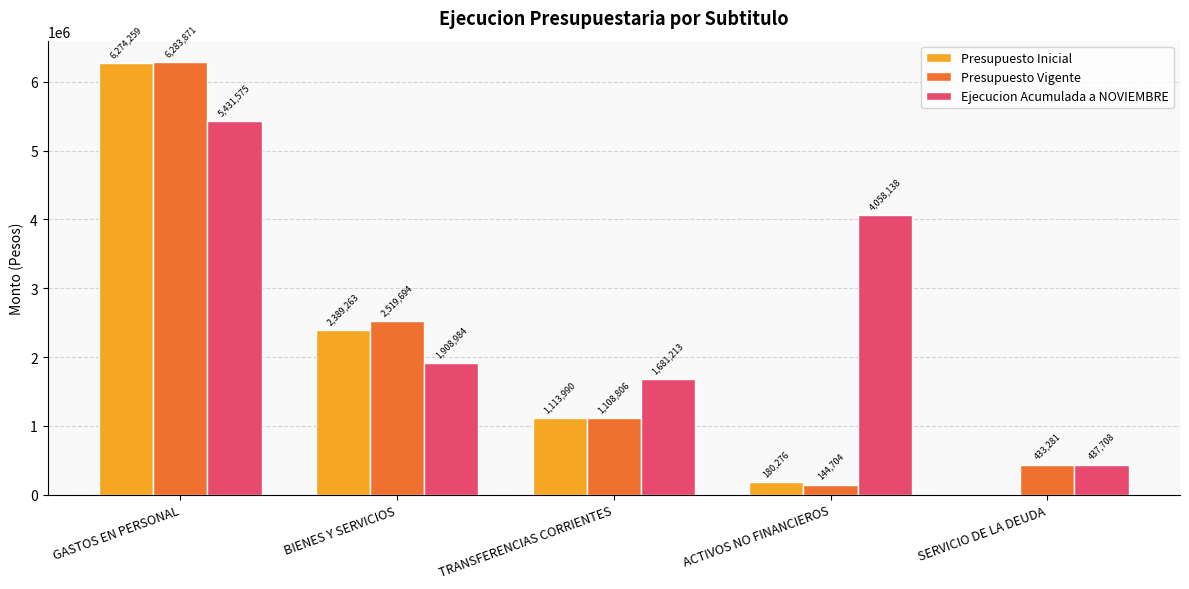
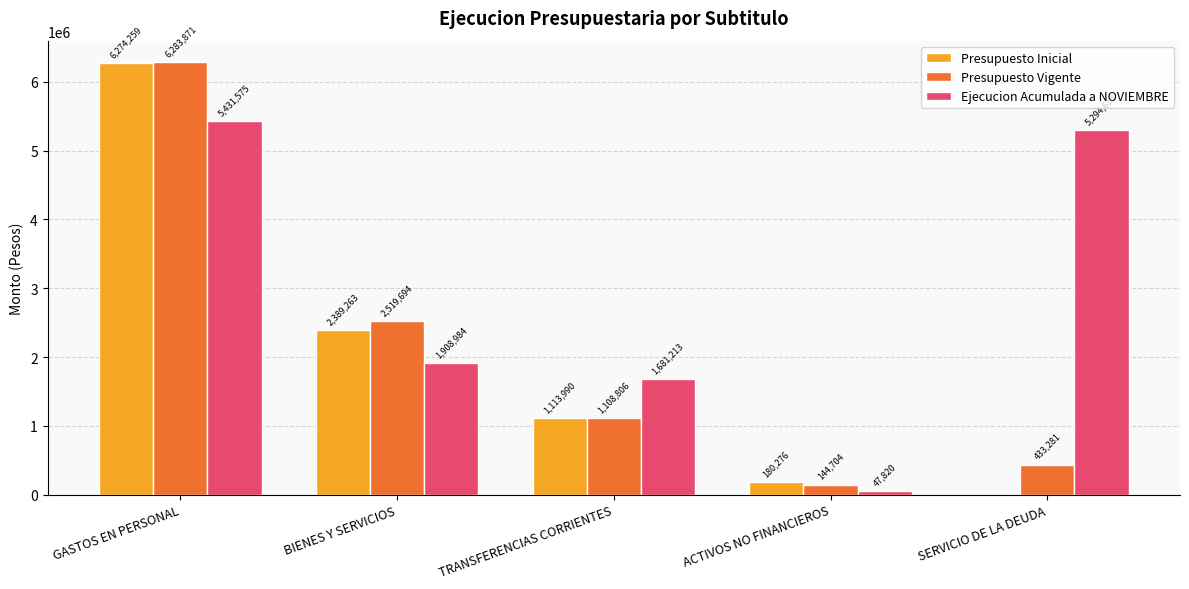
Ejecucion Acumulada a NOVIEMBRE, ACTIVOS NO FINANCIEROS: 4,058,138 -> 47,820
Ejecucion Acumulada a NOVIEMBRE, SERVICIO DE LA DEUDA: 400000 -> 5300000
